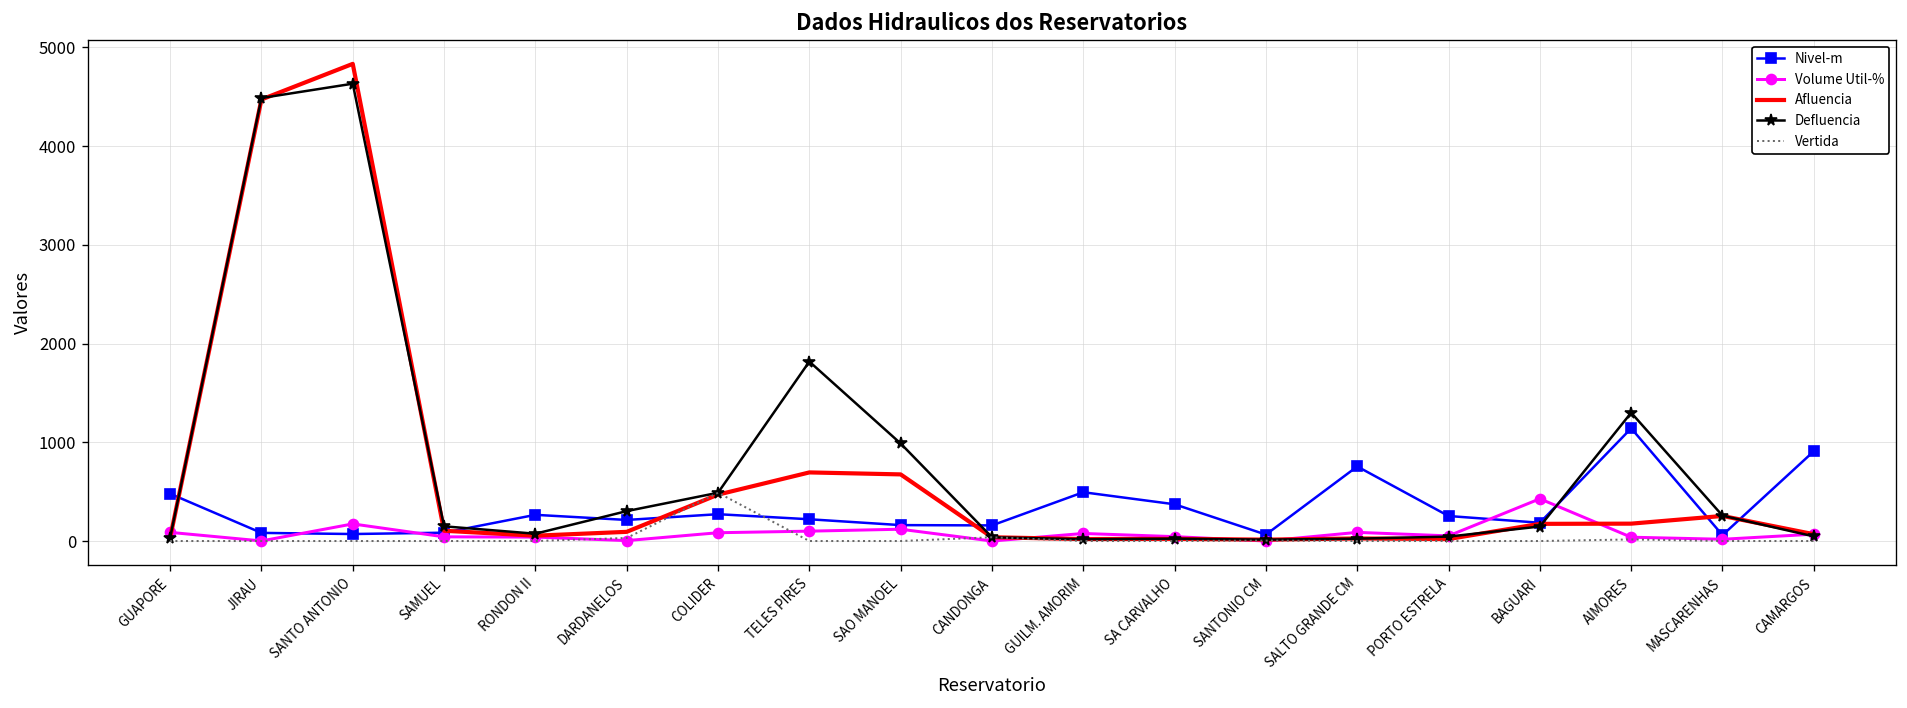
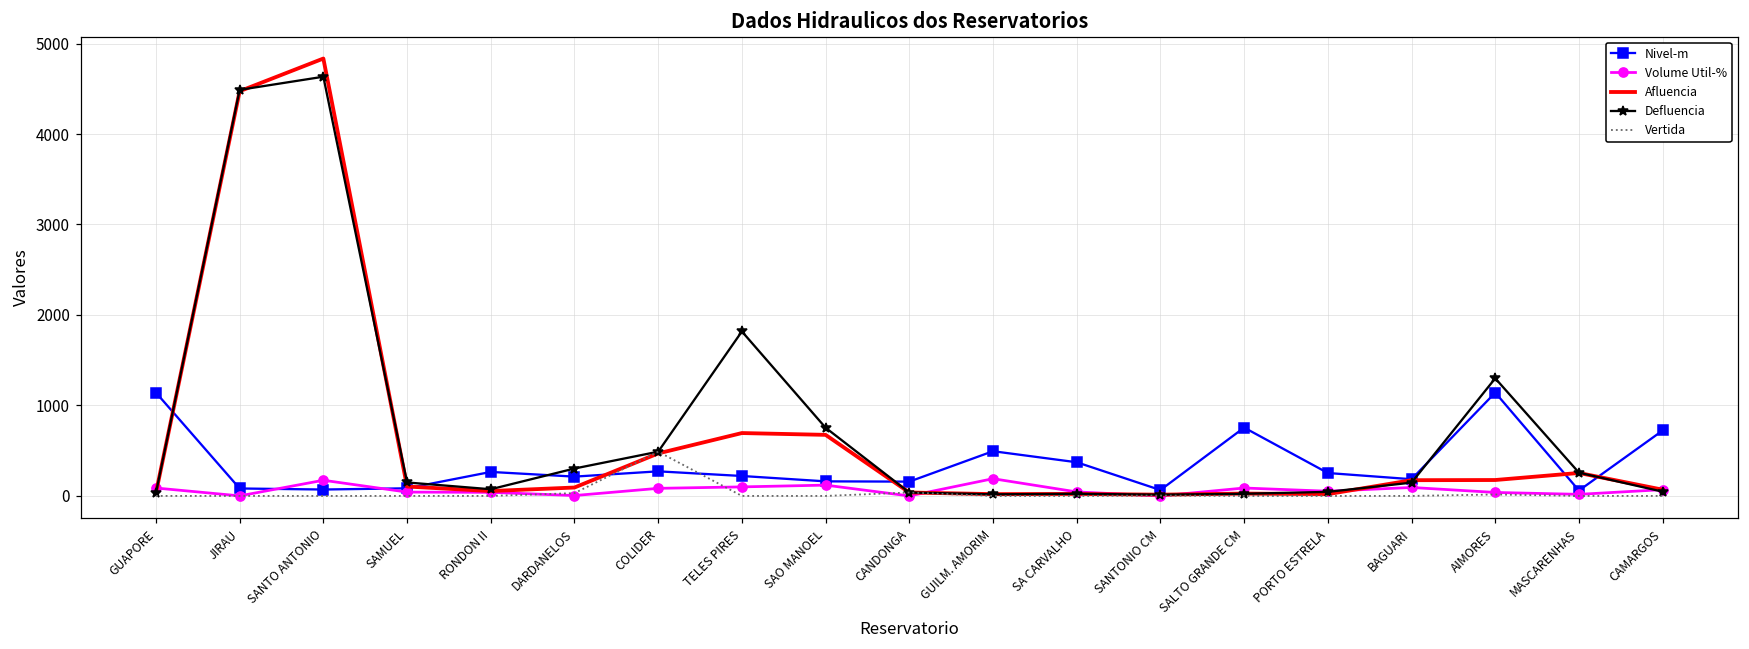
Nivel-m, GUAPORE: 500 -> 1100
Defluencia, SAO MANOEL: 1000 -> 800
Volume Util-%, GUILM. AMORIM: 100 -> 200
Volume Util-%, BAGUARI: 400 -> 100
Nivel-m, CAMARGOS: 900 -> 700
